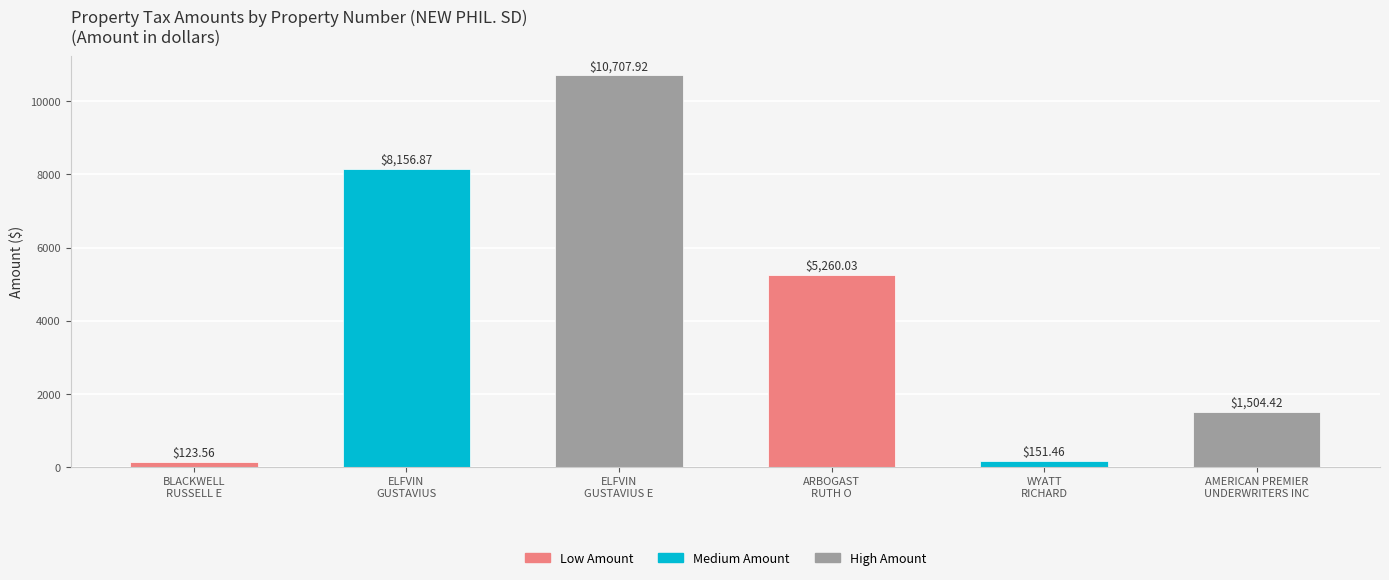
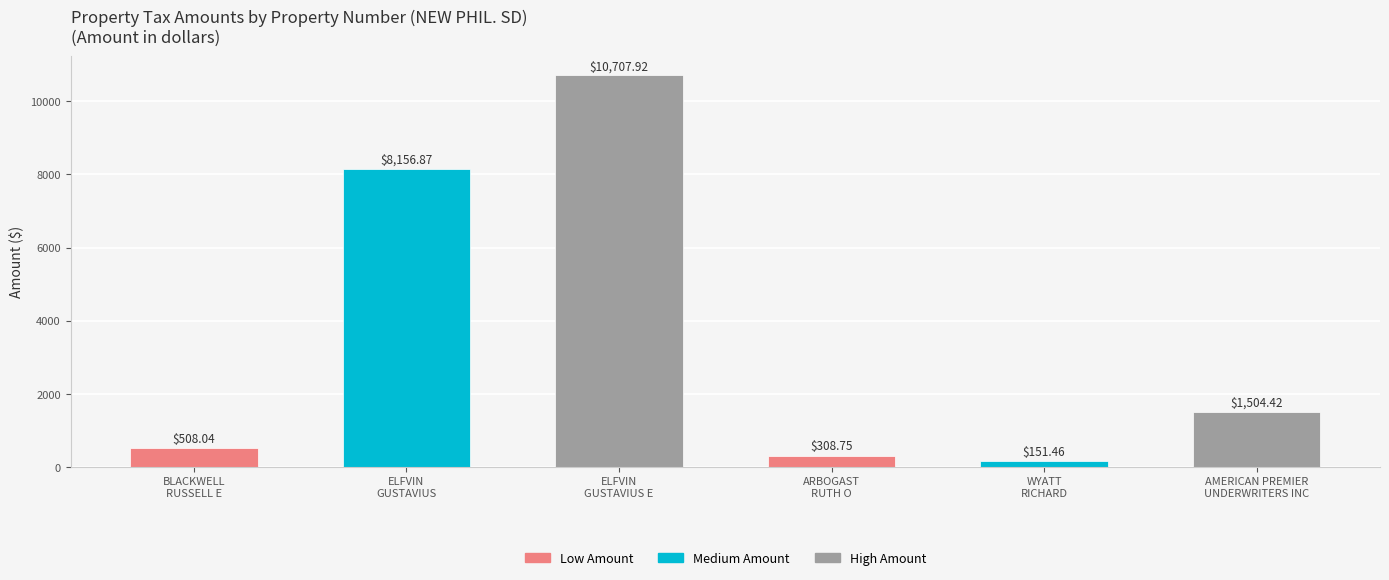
BLACKWELL RUSSELL E: $123.56 -> $508.04
ARBOGAST RUTH O: $5,260.03 -> $308.75
